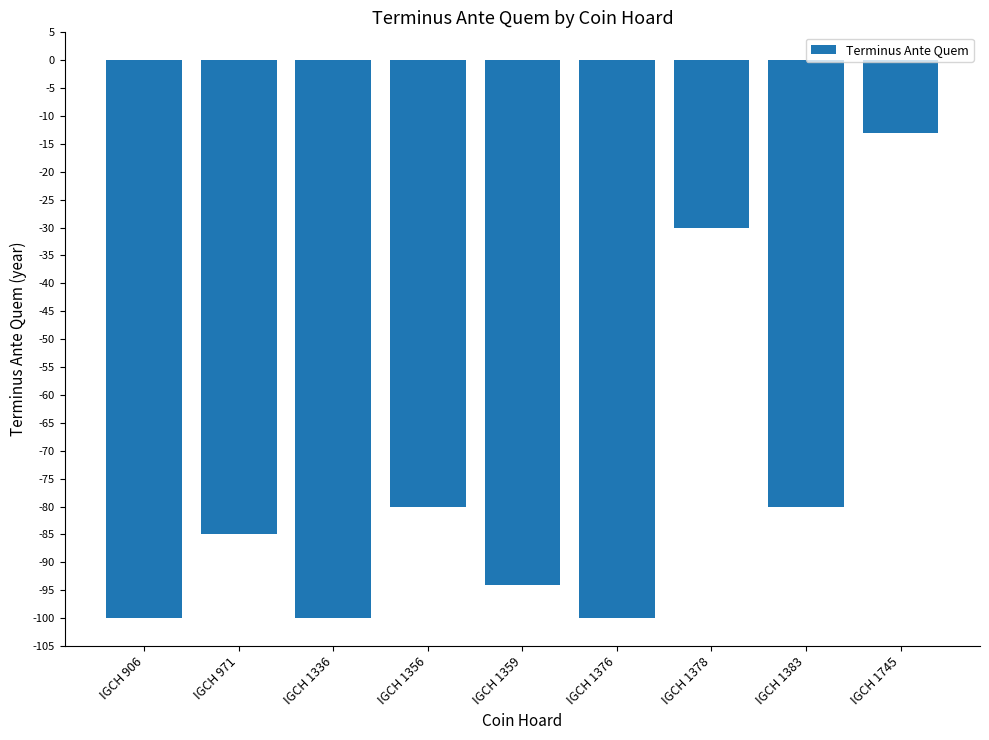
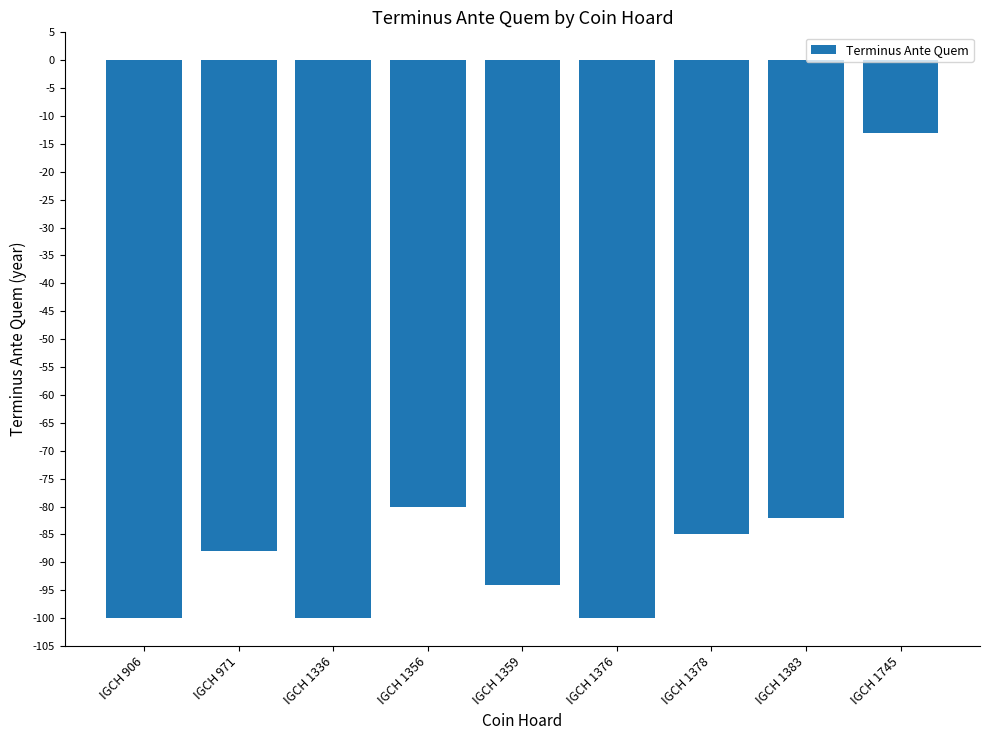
IGCH 971: -85 -> -88
IGCH 1378: -30 -> -85
IGCH 1383: -80 -> -82
